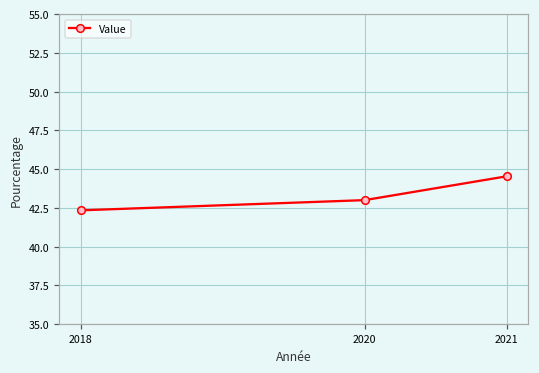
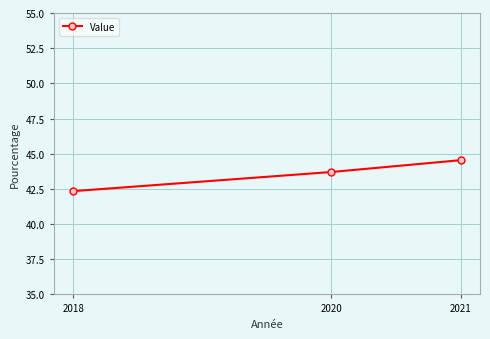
2020: 43.0 -> 43.7
